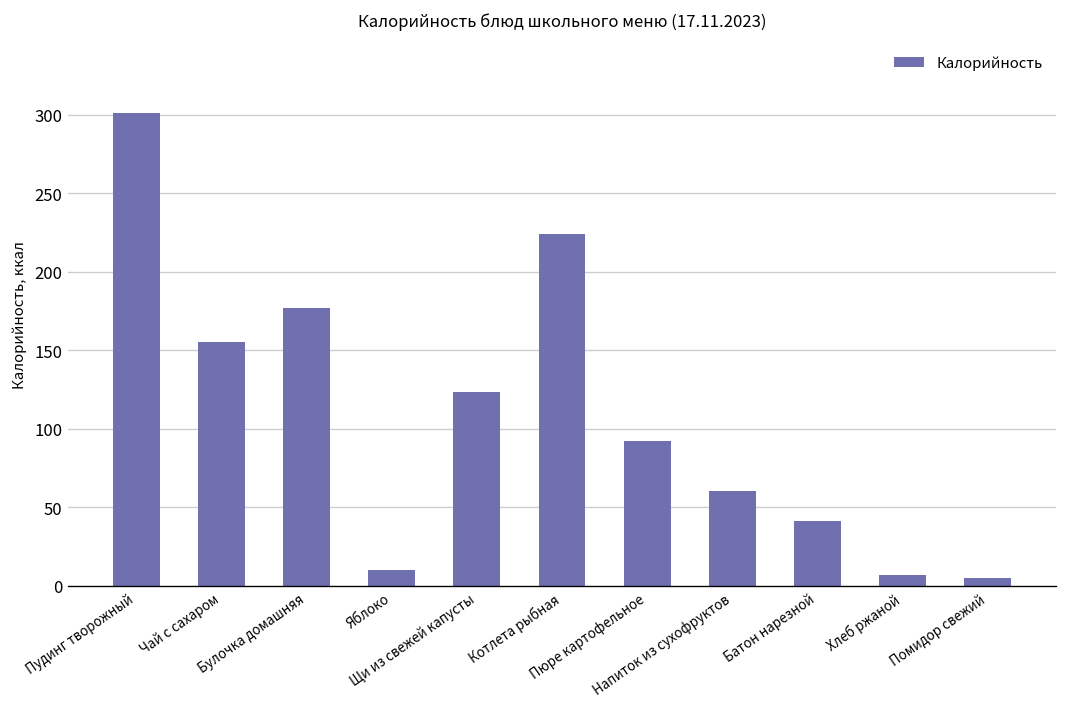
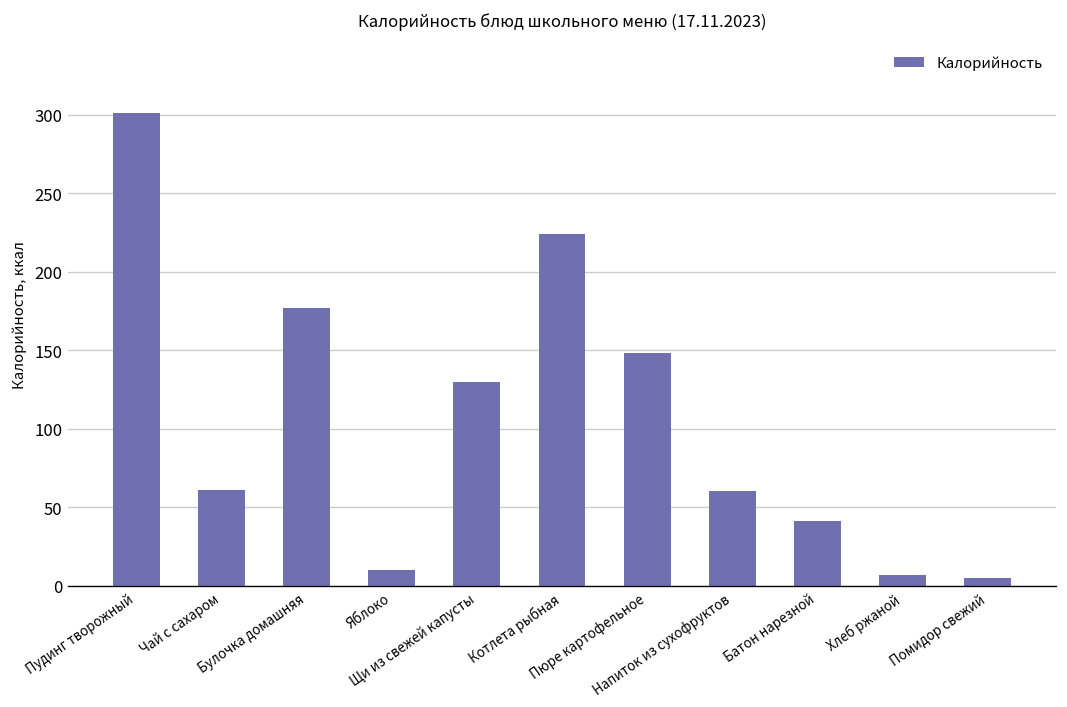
Чай с сахаром: 155 -> 61
Щи из свежей капусты: 123 -> 130
Пюре картофельное: 92 -> 148
